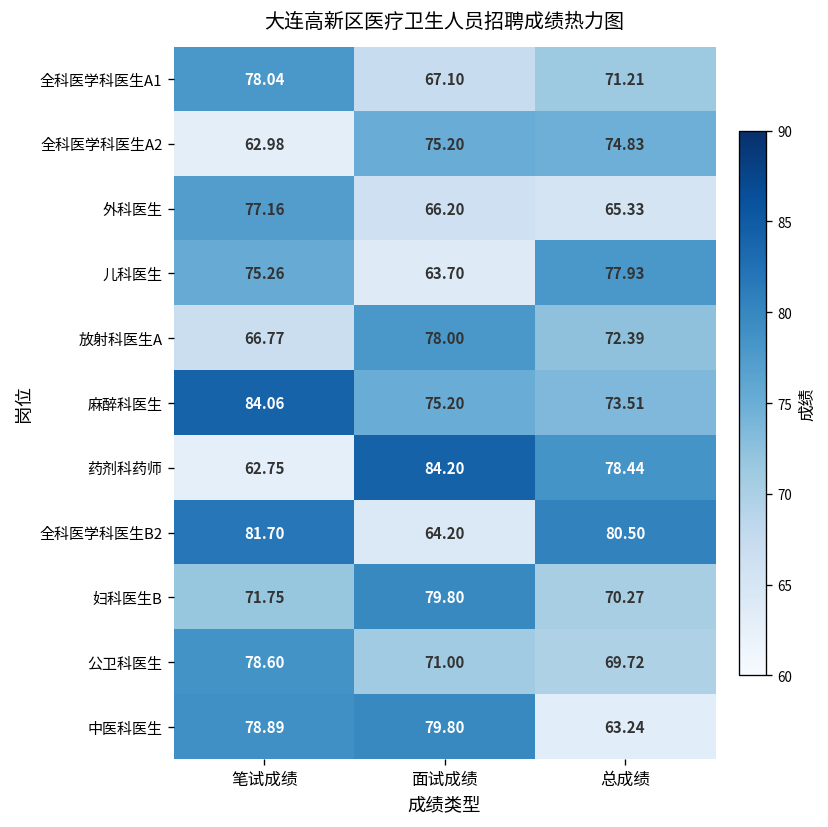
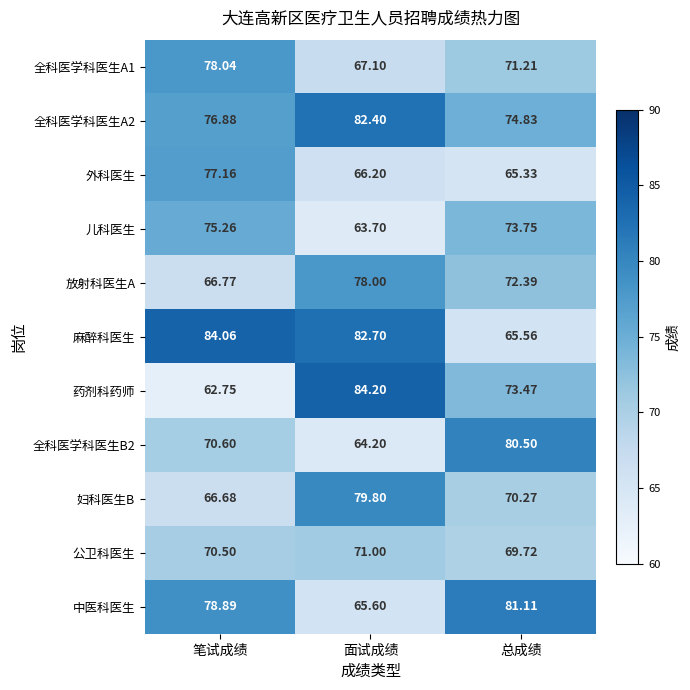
全科医学科医生A2, 笔试成绩: 62.98 -> 76.88
全科医学科医生A2, 面试成绩: 75.20 -> 82.40
儿科医生, 总成绩: 77.93 -> 73.75
麻醉科医生, 面试成绩: 75.20 -> 82.70
麻醉科医生, 总成绩: 73.51 -> 65.56
药剂科药师, 总成绩: 78.44 -> 73.47
全科医学科医生B2, 笔试成绩: 81.70 -> 70.60
妇科医生B, 笔试成绩: 71.75 -> 66.68
公卫科医生, 笔试成绩: 78.60 -> 70.50
中医科医生, 面试成绩: 79.80 -> 65.60
中医科医生, 总成绩: 63.24 -> 81.11
